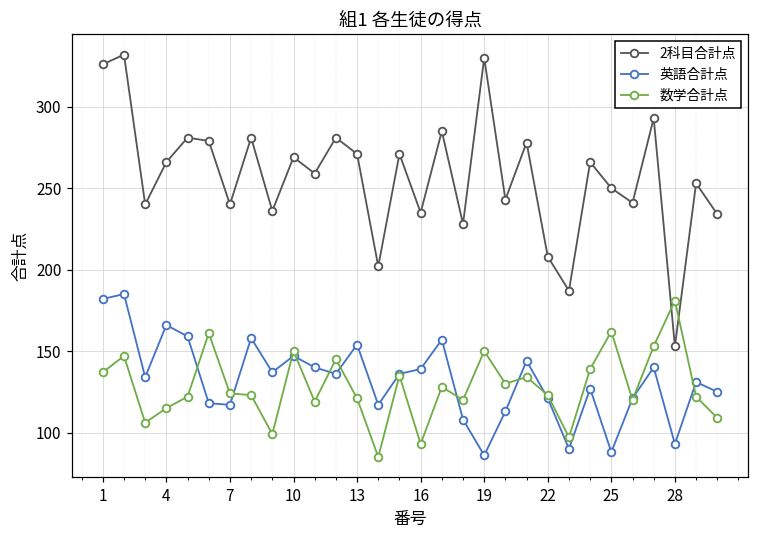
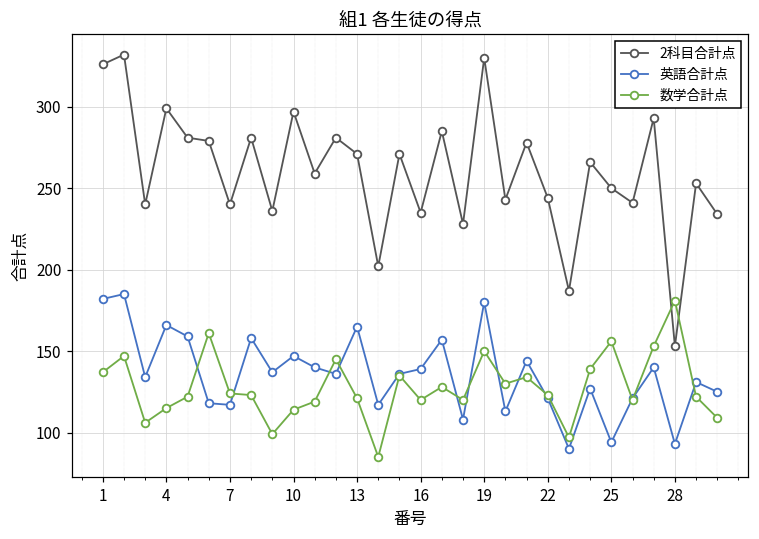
2科目合計点, 4: 266 -> 299
2科目合計点, 10: 269 -> 297
数学合計点, 10: 150 -> 114
英語合計点, 13: 154 -> 165
数学合計点, 16: 93 -> 120
英語合計点, 19: 86 -> 180
2科目合計点, 22: 208 -> 244
英語合計点, 25: 88 -> 94
数学合計点, 25: 162 -> 156
